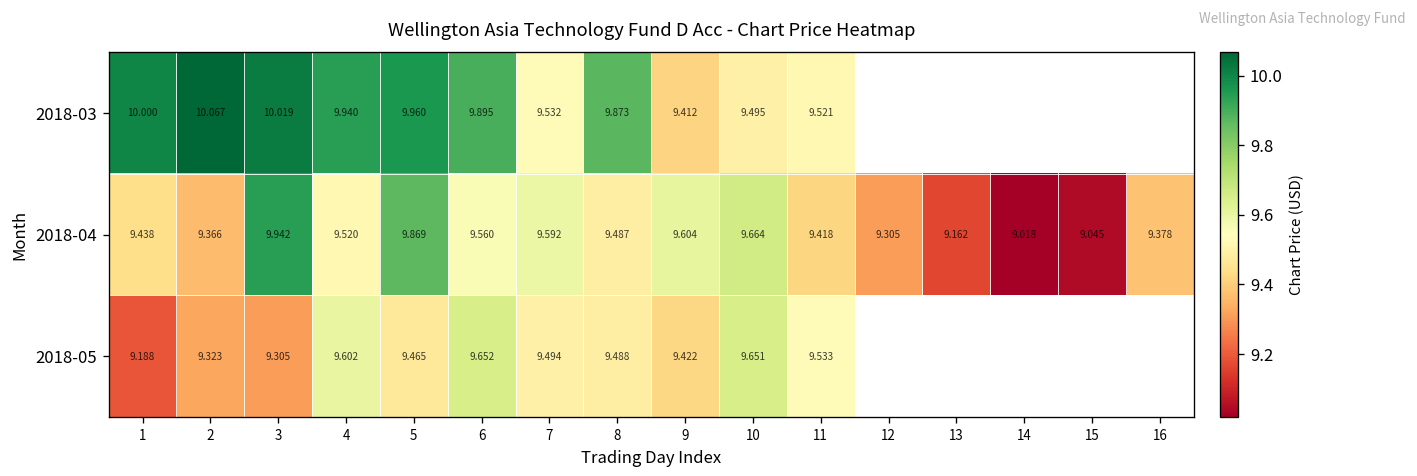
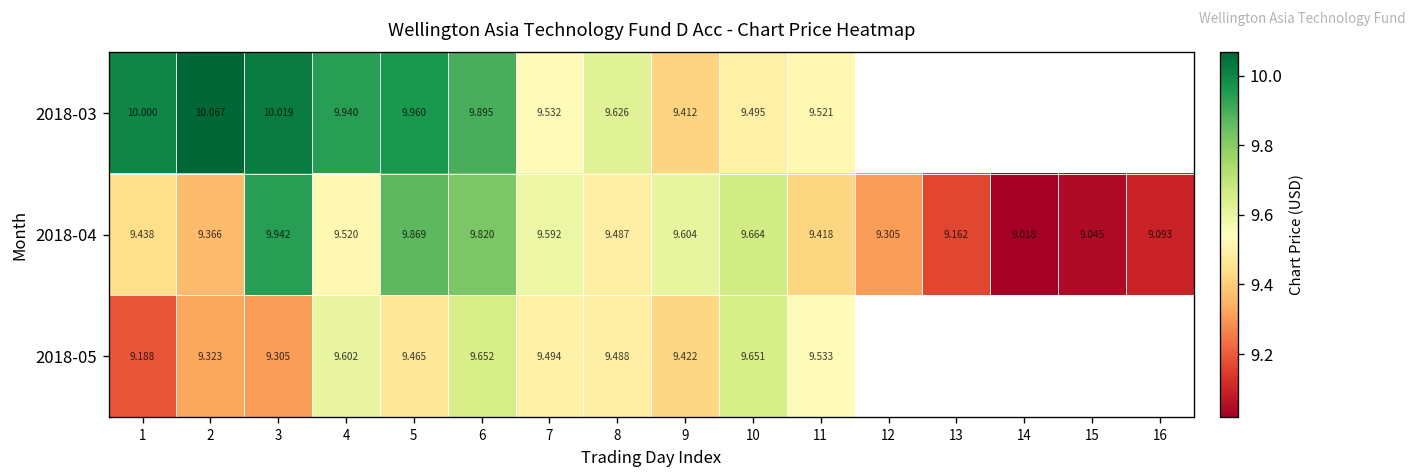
2018-03, 8: 9.873 -> 9.626
2018-04, 6: 9.560 -> 9.820
2018-04, 16: 9.378 -> 9.093
